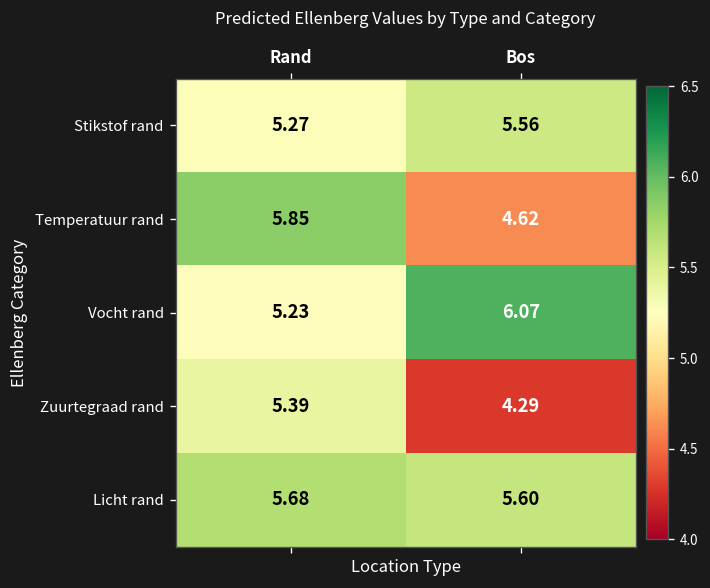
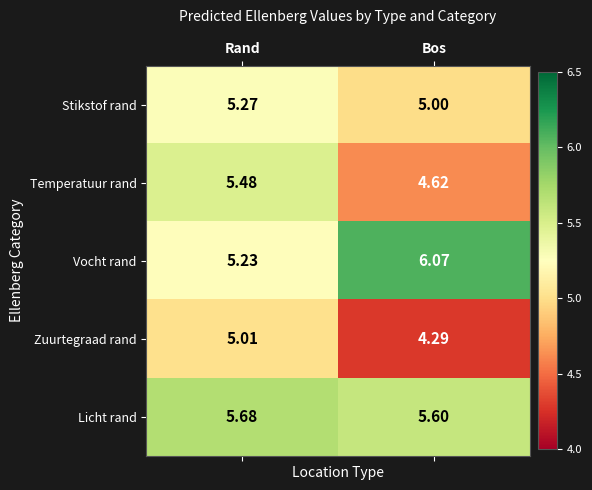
Stikstof rand, Bos: 5.56 -> 5.00
Temperatuur rand, Rand: 5.85 -> 5.48
Zuurtegraad rand, Rand: 5.39 -> 5.01
